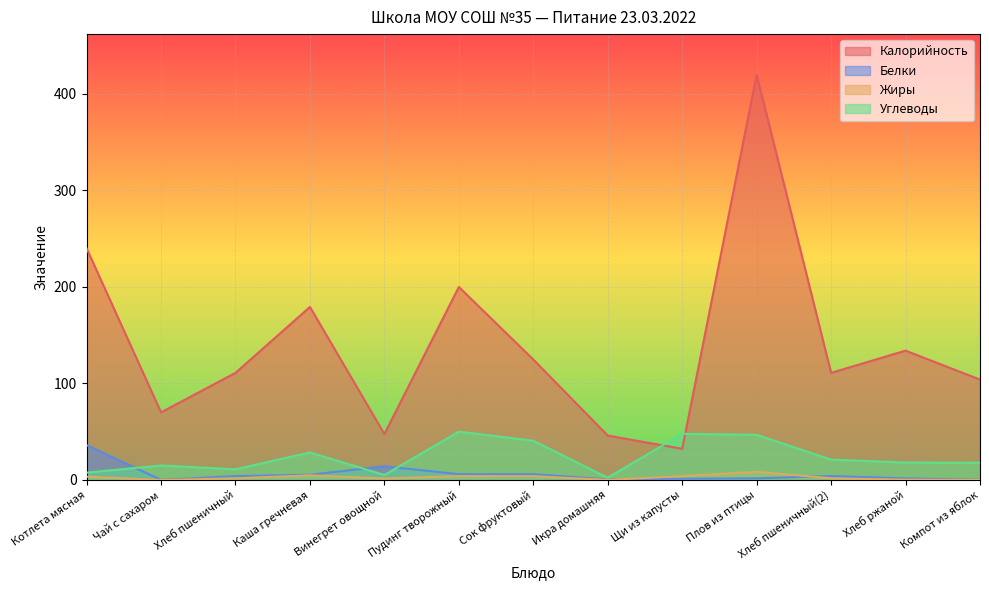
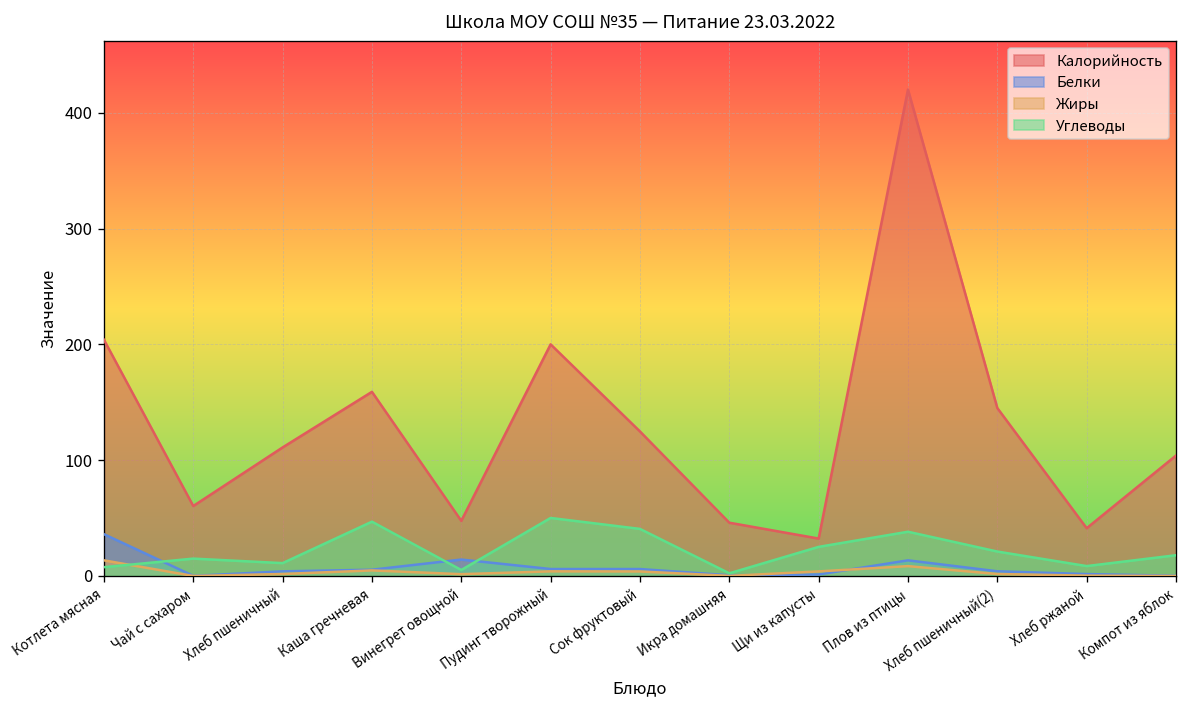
Калорийность, Котлета мясная: 240 -> 200
Жиры, Котлета мясная: 0 -> 10
Калорийность, Чай с сахаром: 70 -> 60
Калорийность, Каша гречневая: 180 -> 160
Углеводы, Каша гречневая: 30 -> 50
Углеводы, Щи из капусты: 50 -> 30
Белки, Плов из птицы: 0 -> 10
Углеводы, Плов из птицы: 50 -> 40
Калорийность, Хлеб пшеничный(2): 110 -> 150
Калорийность, Хлеб ржаной: 130 -> 40
Углеводы, Хлеб ржаной: 20 -> 10
